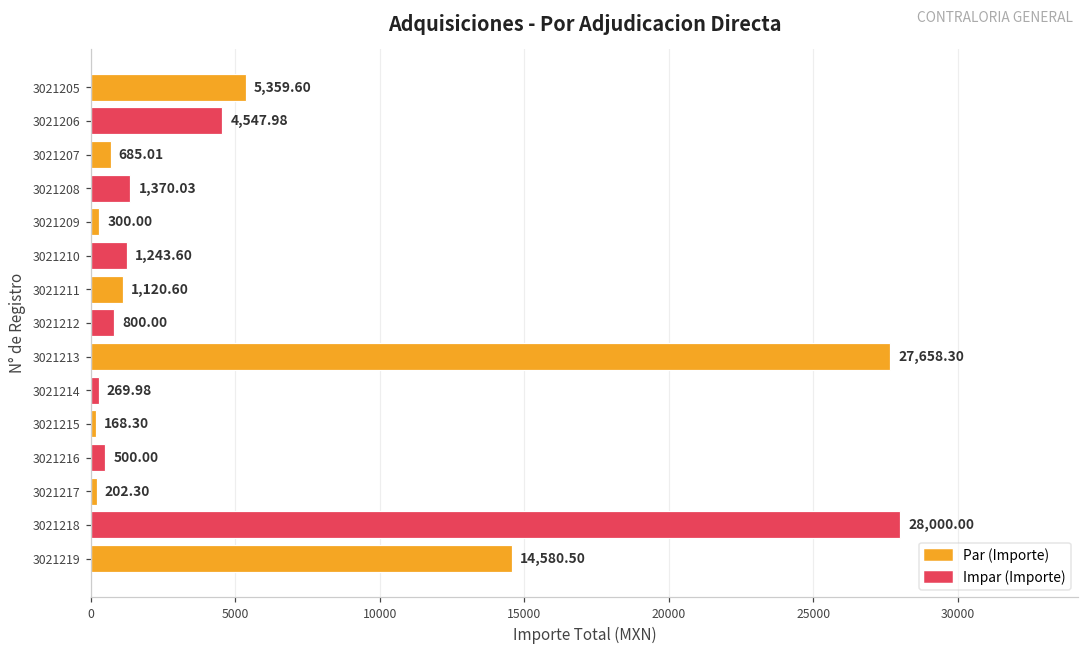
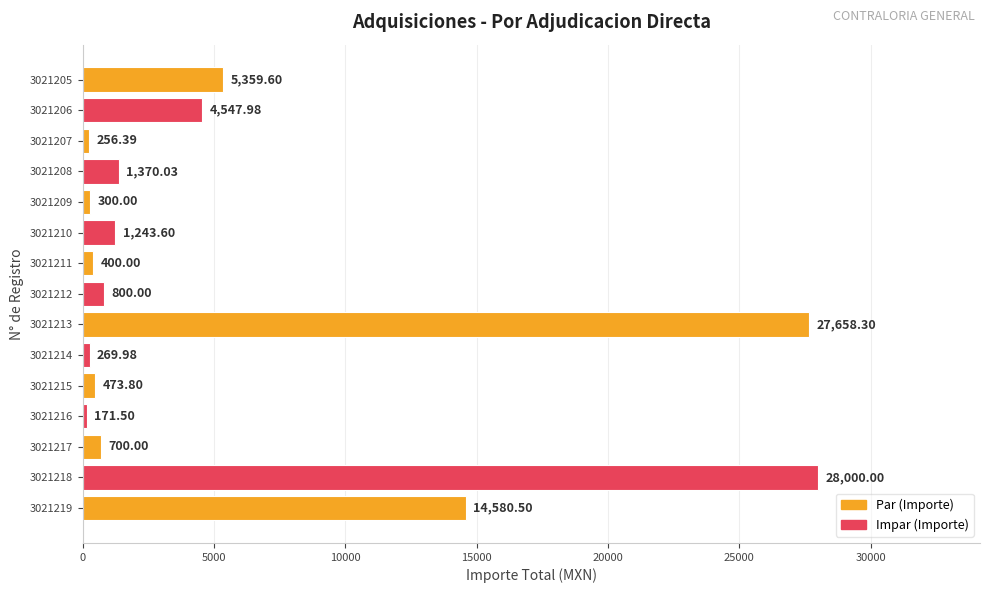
3021207: 685.01 -> 256.39
3021211: 1,120.60 -> 400.00
3021215: 168.30 -> 473.80
3021216: 500.00 -> 171.50
3021217: 202.30 -> 700.00
